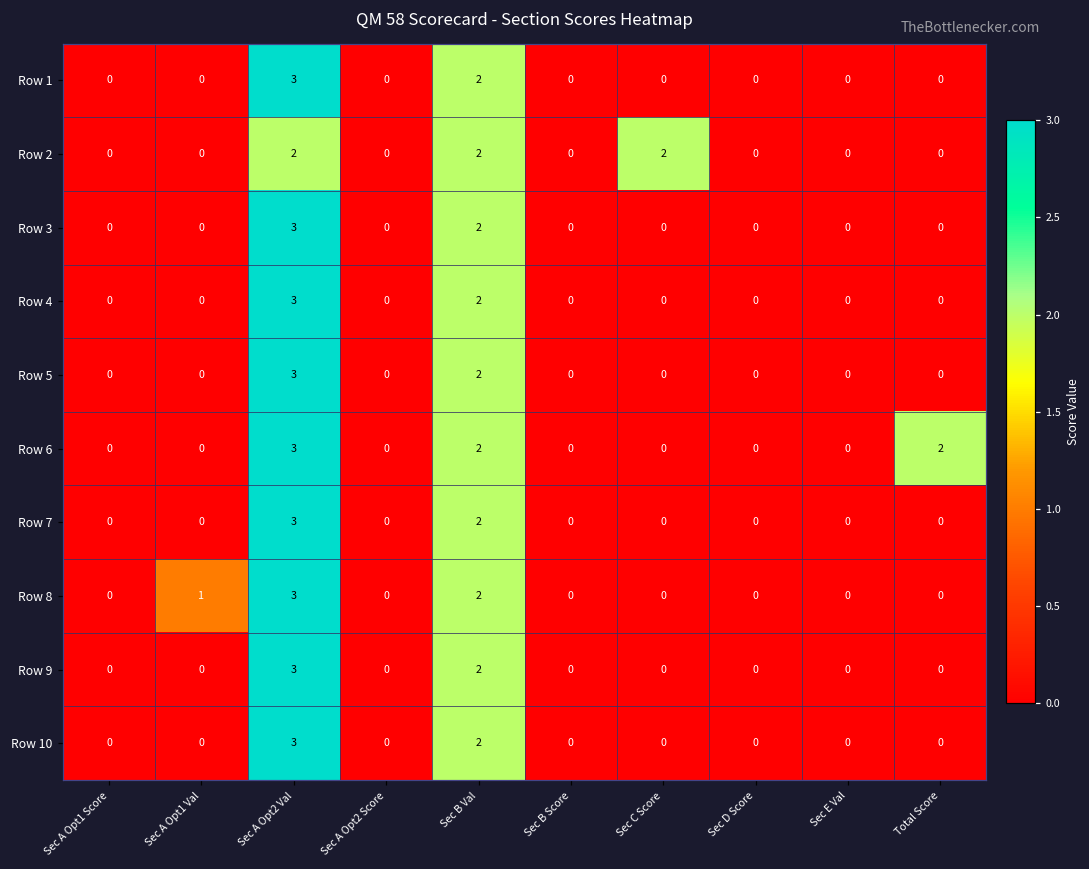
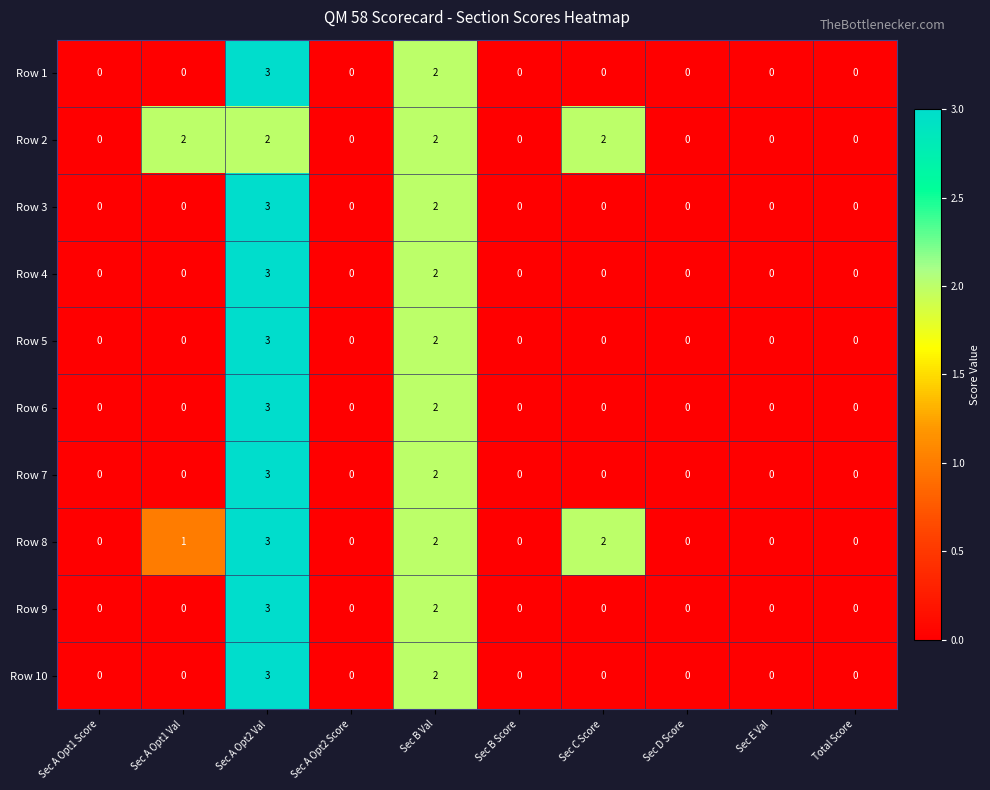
Row 2, Sec A Opt1 Val: 0 -> 2
Row 6, Total Score: 2 -> 0
Row 8, Sec C Score: 0 -> 2
